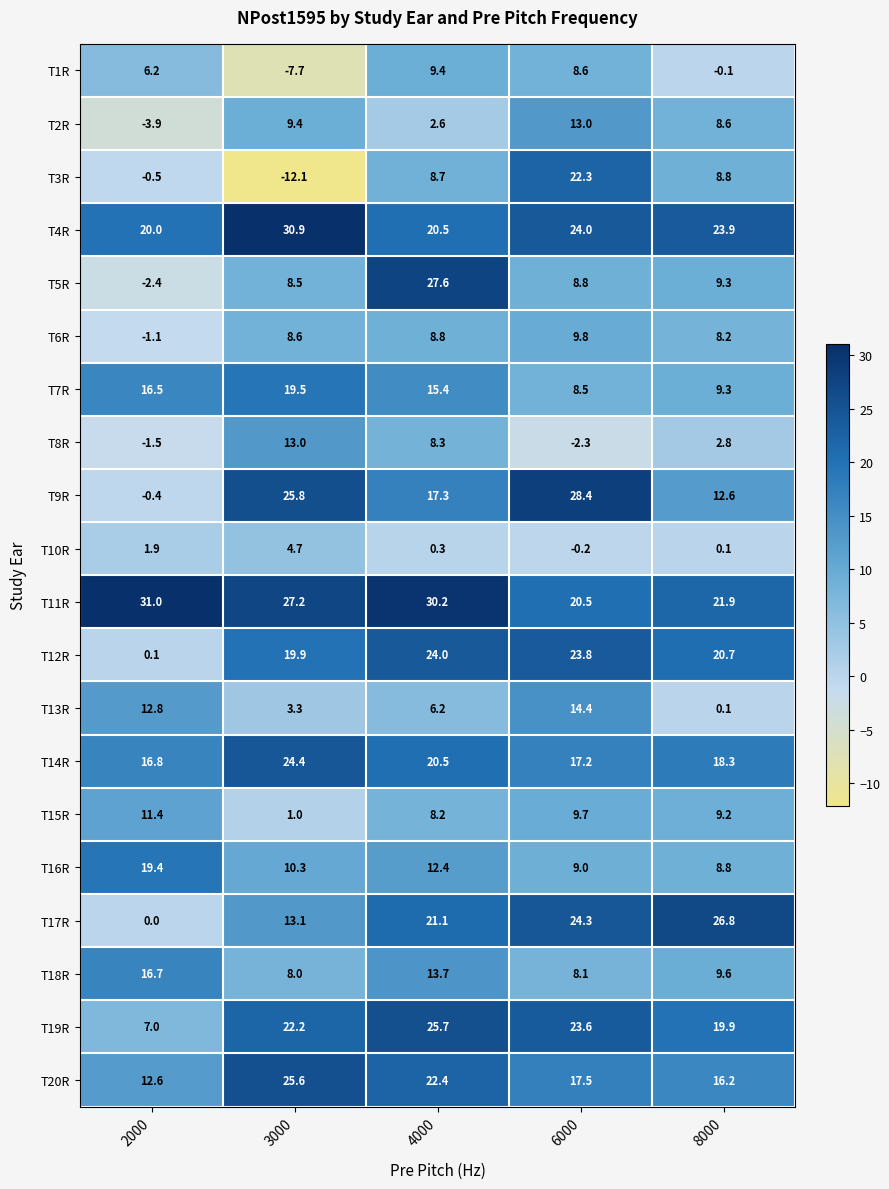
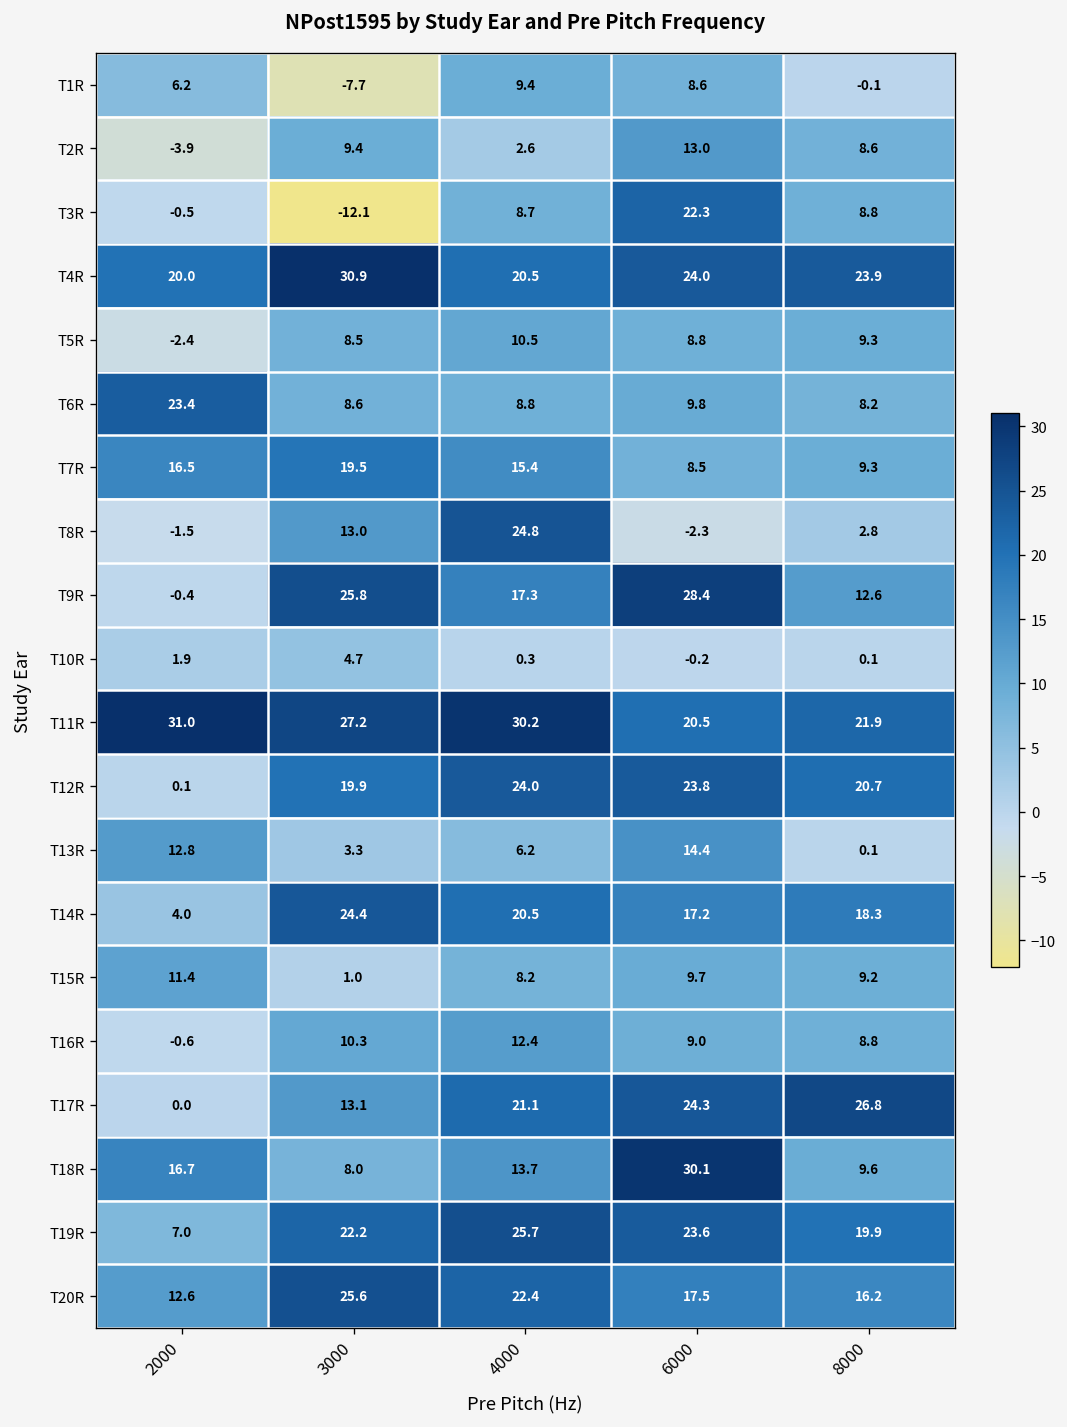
T5R, 4000: 27.6 -> 10.5
T6R, 2000: -1.1 -> 23.4
T8R, 4000: 8.3 -> 24.8
T14R, 2000: 16.8 -> 4.0
T16R, 2000: 19.4 -> -0.6
T18R, 6000: 8.1 -> 30.1
